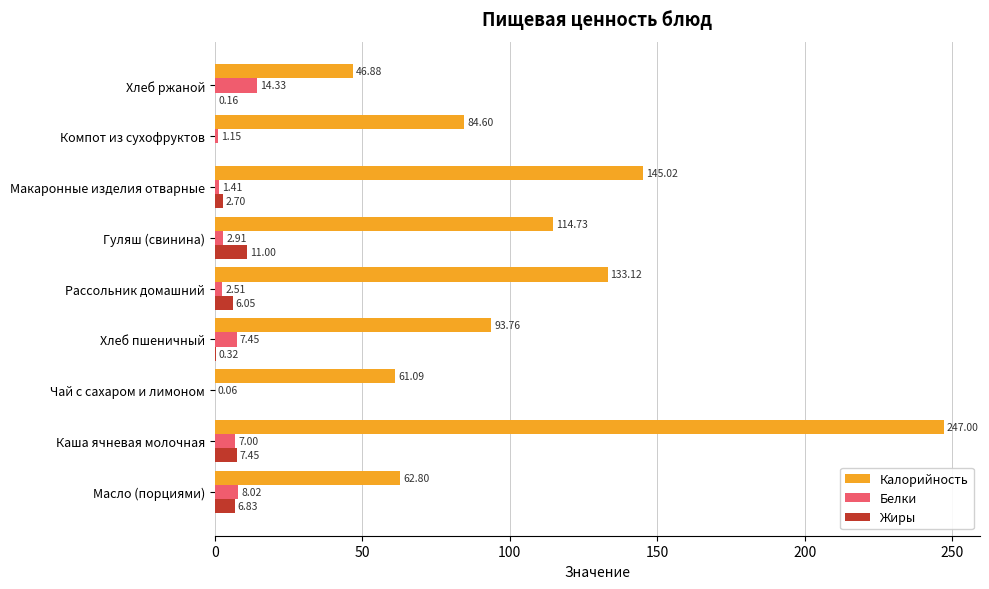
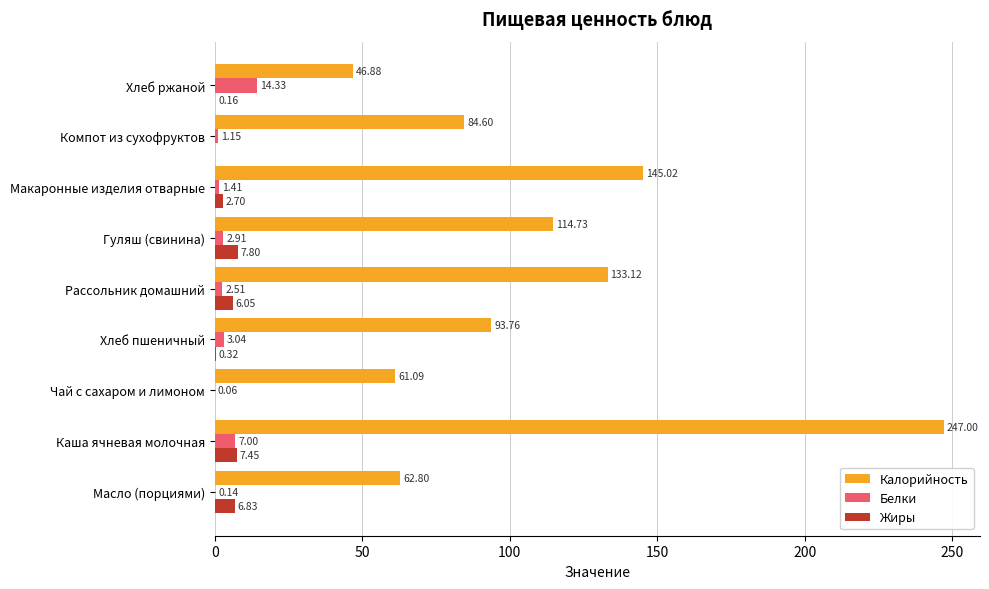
Жиры, Гуляш (свинина): 11.00 -> 7.80
Белки, Хлеб пшеничный: 7.45 -> 3.04
Белки, Масло (порциями): 8.02 -> 0.14
